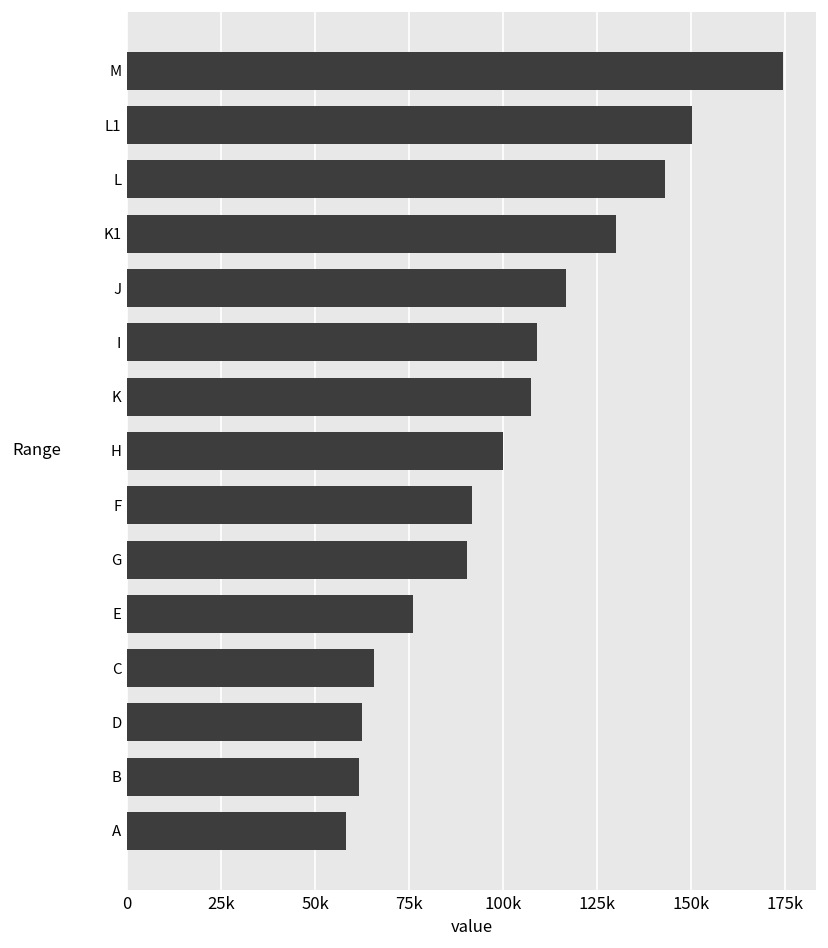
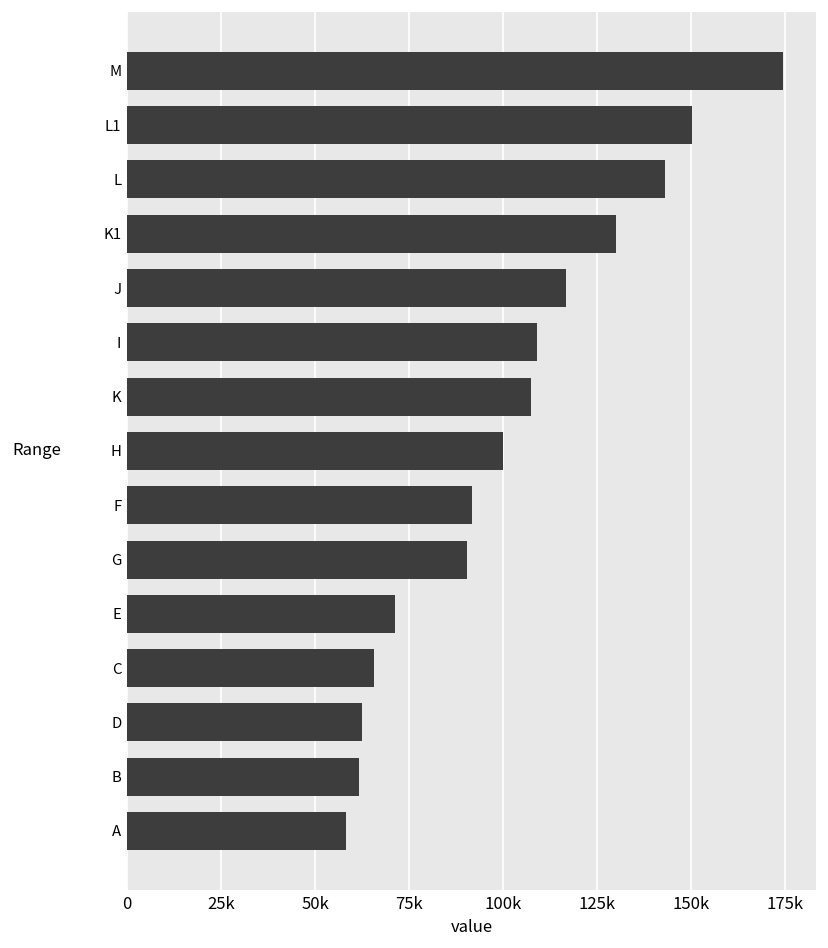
E: 76000 -> 71000
